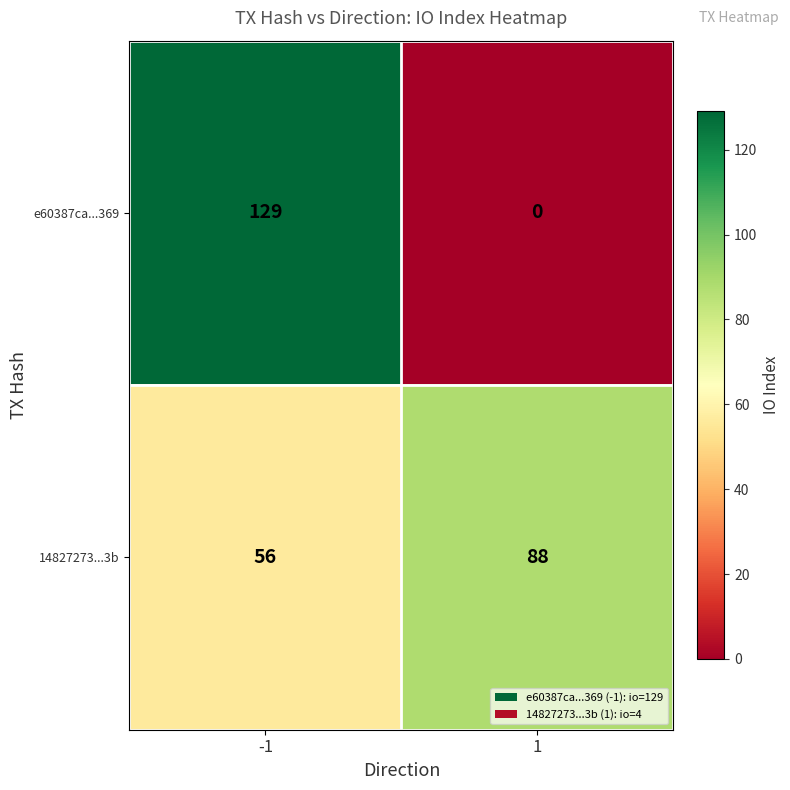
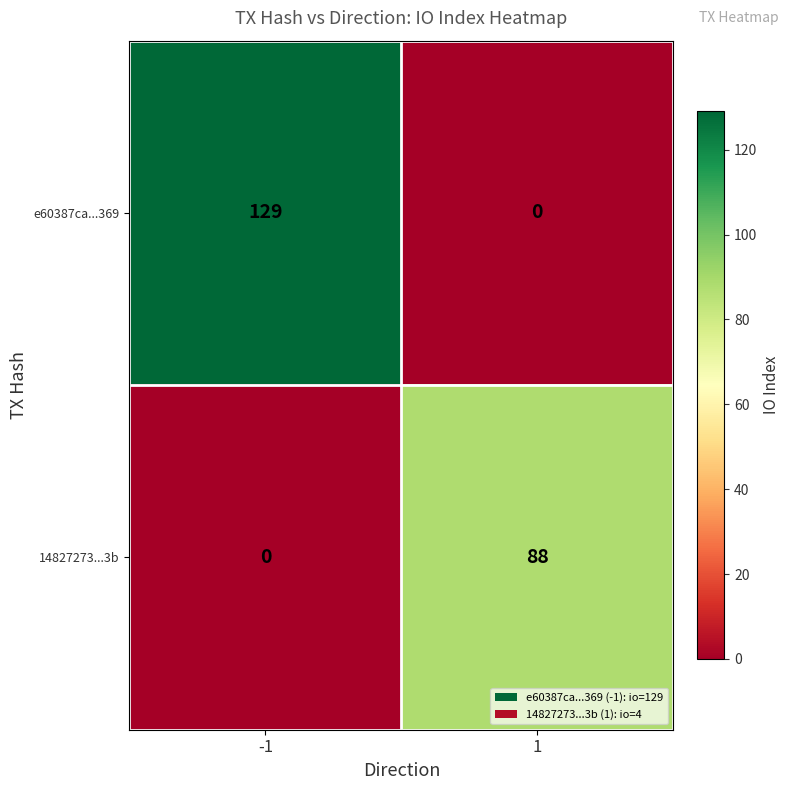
14827273...3b, -1: 56 -> 0
